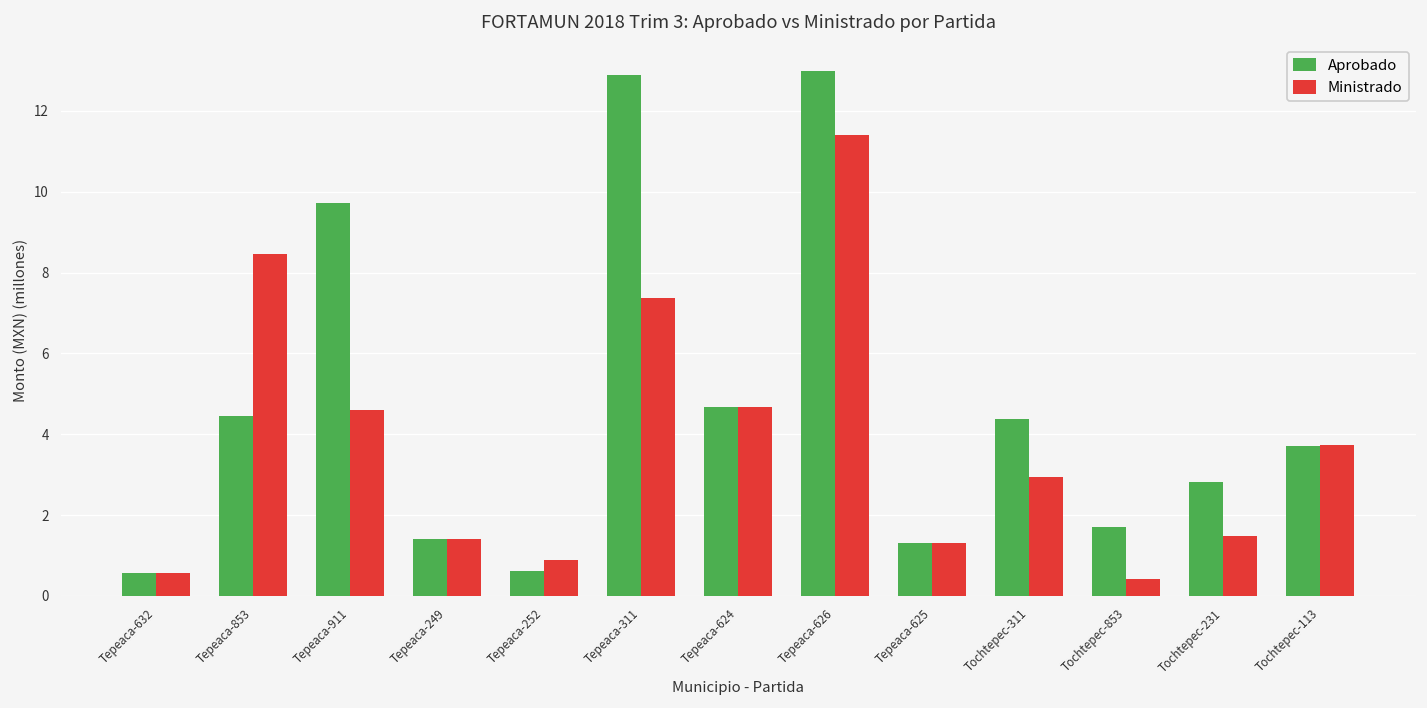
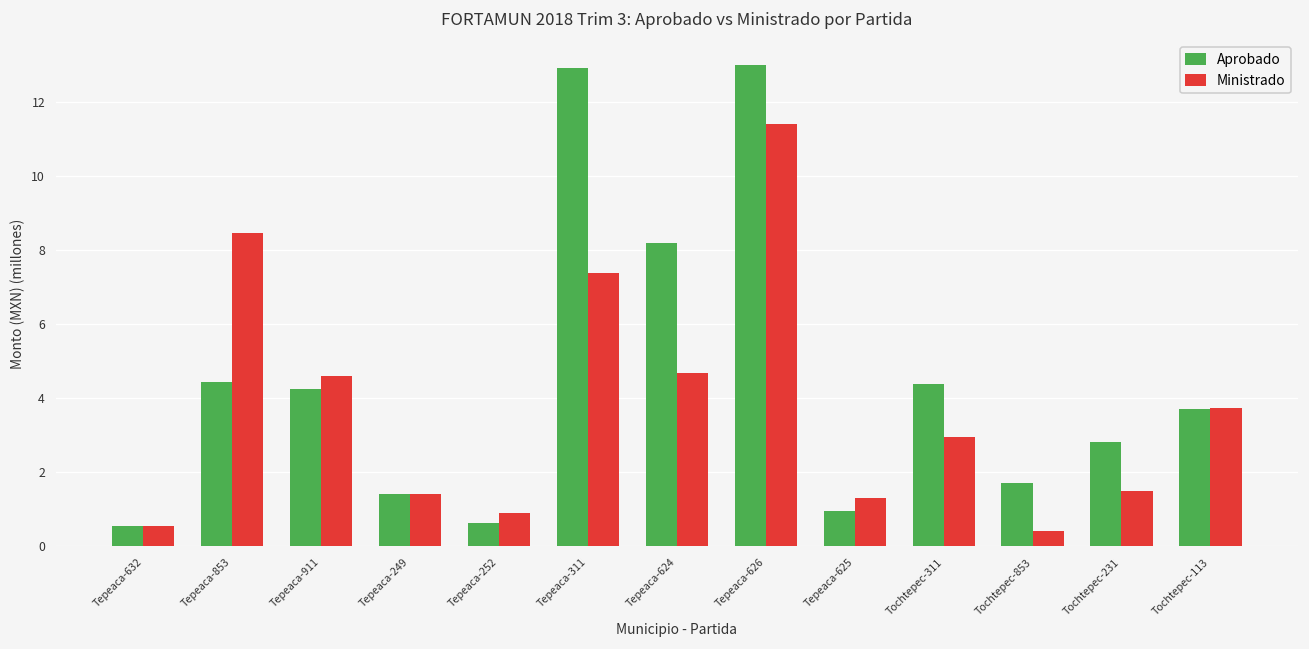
Aprobado, Tepeaca-911: 9.7 -> 4.2
Aprobado, Tepeaca-624: 4.7 -> 8.2
Aprobado, Tepeaca-625: 1.3 -> 0.9
